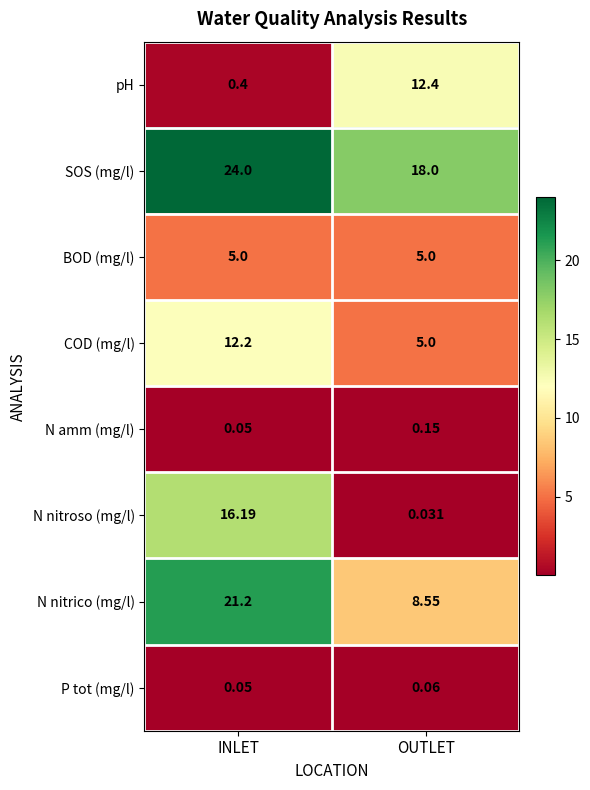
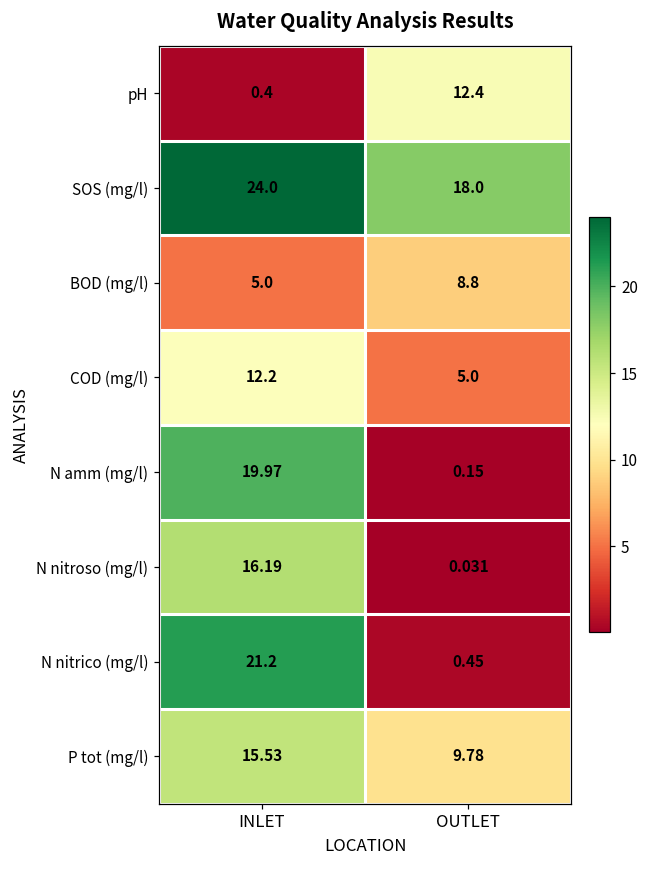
BOD (mg/l), OUTLET: 5.0 -> 8.8
N amm (mg/l), INLET: 0.05 -> 19.97
N nitrico (mg/l), OUTLET: 8.55 -> 0.45
P tot (mg/l), INLET: 0.05 -> 15.53
P tot (mg/l), OUTLET: 0.06 -> 9.78
